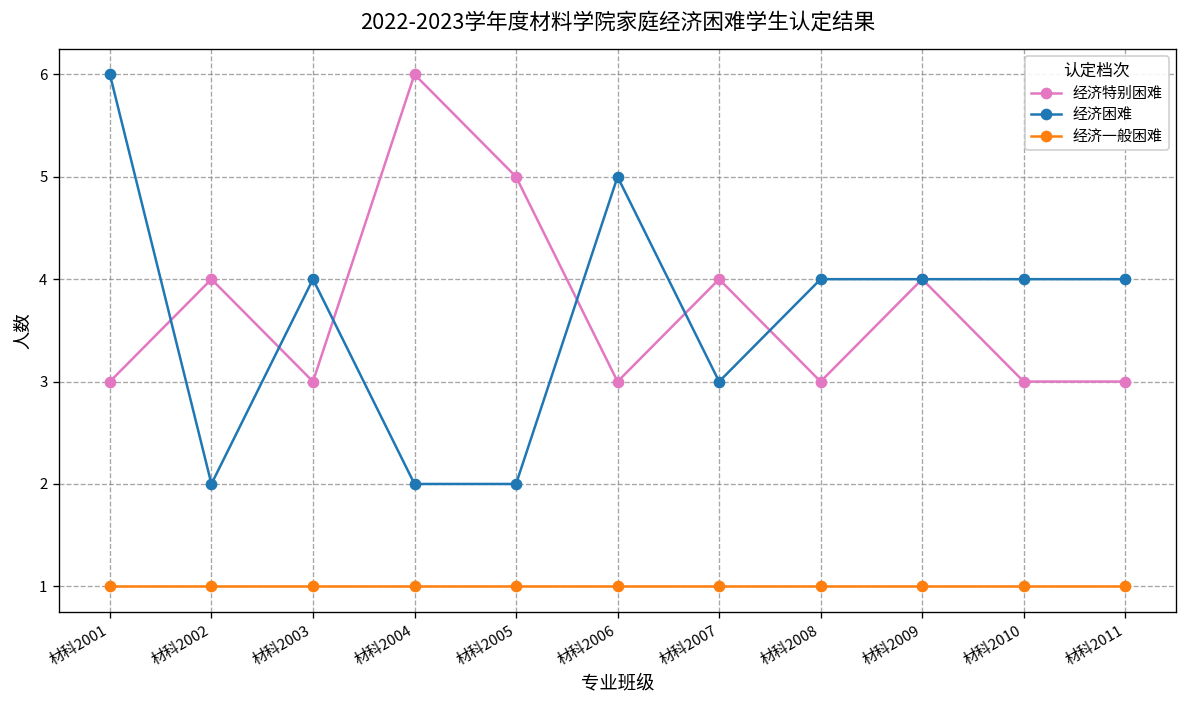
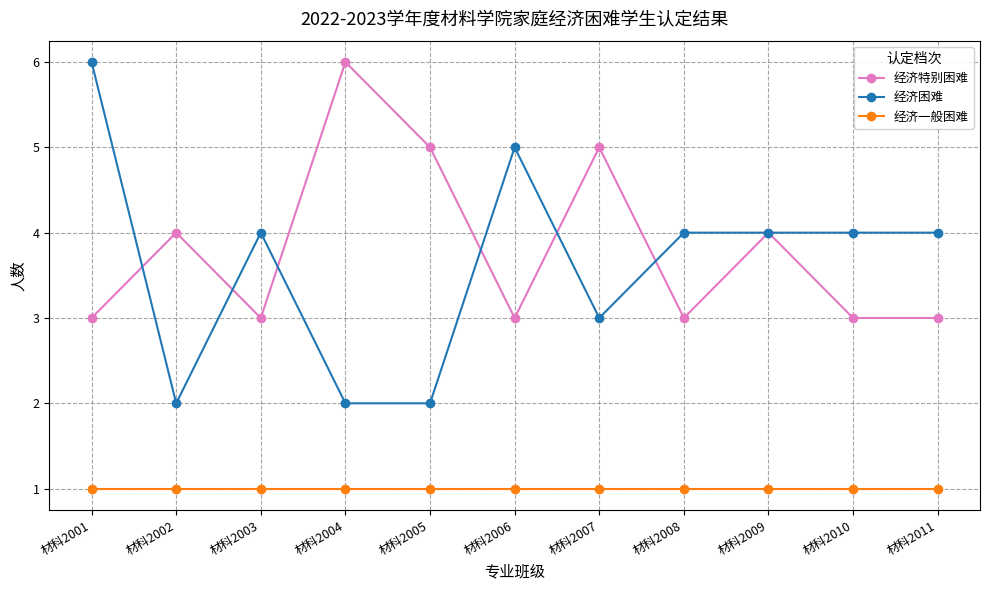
经济特别困难, 材科2007: 4 -> 5
